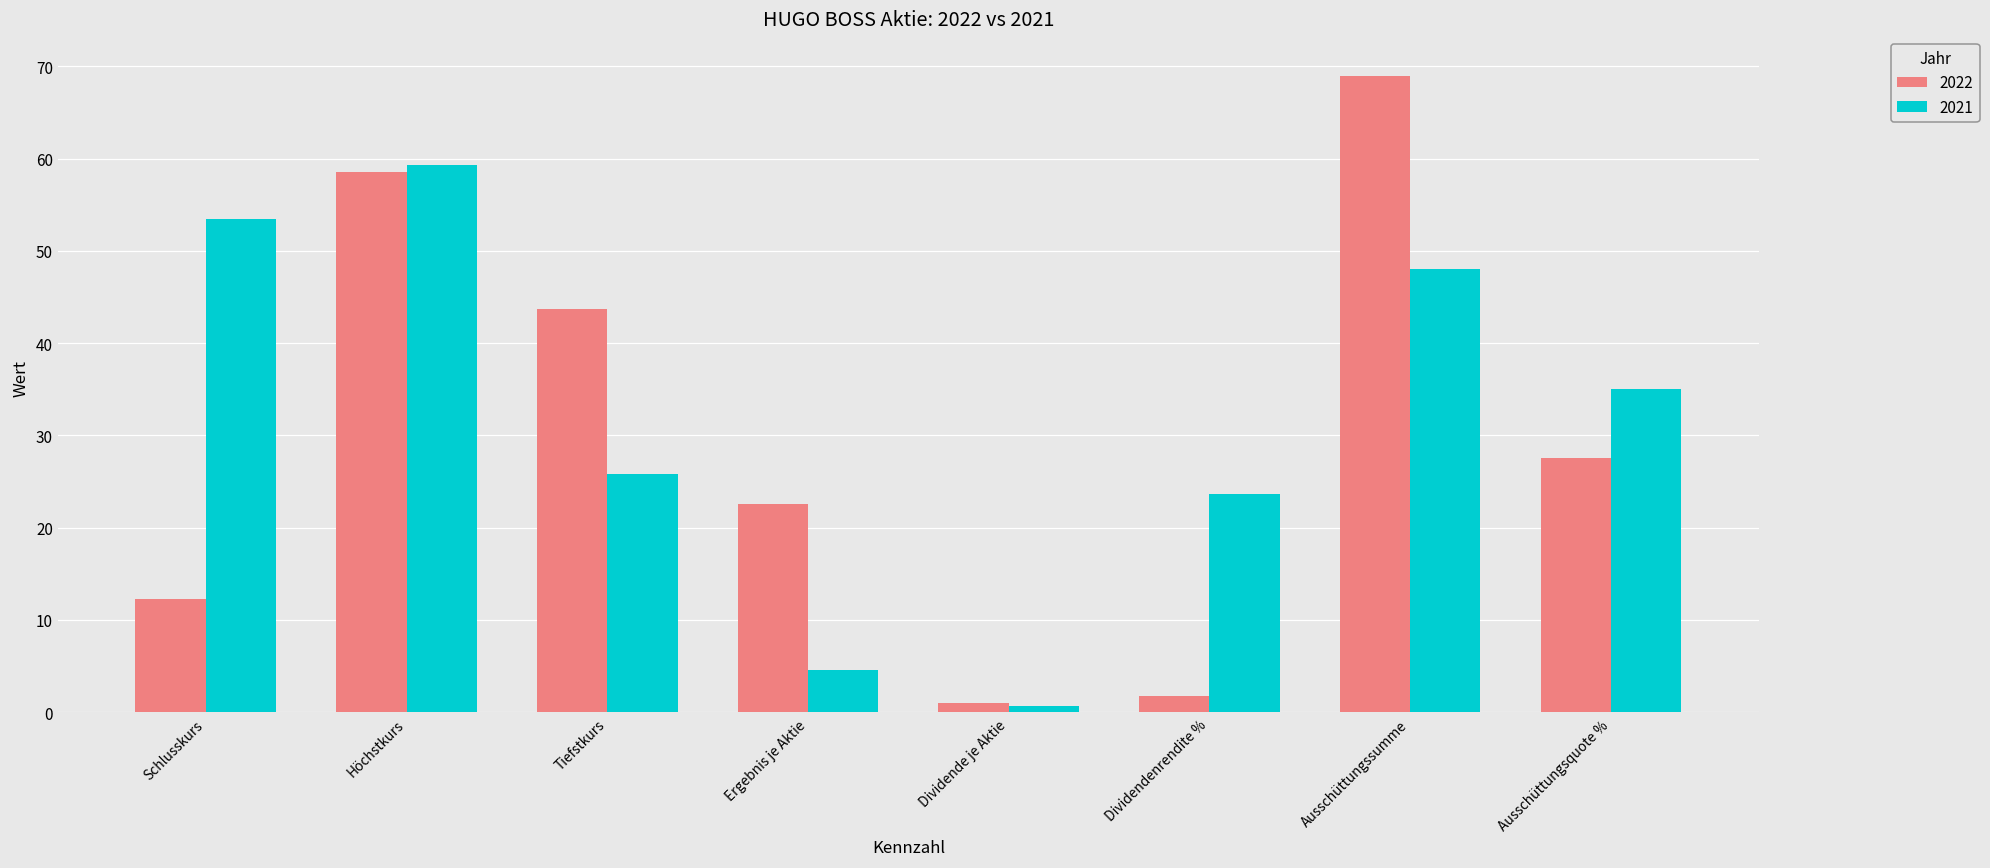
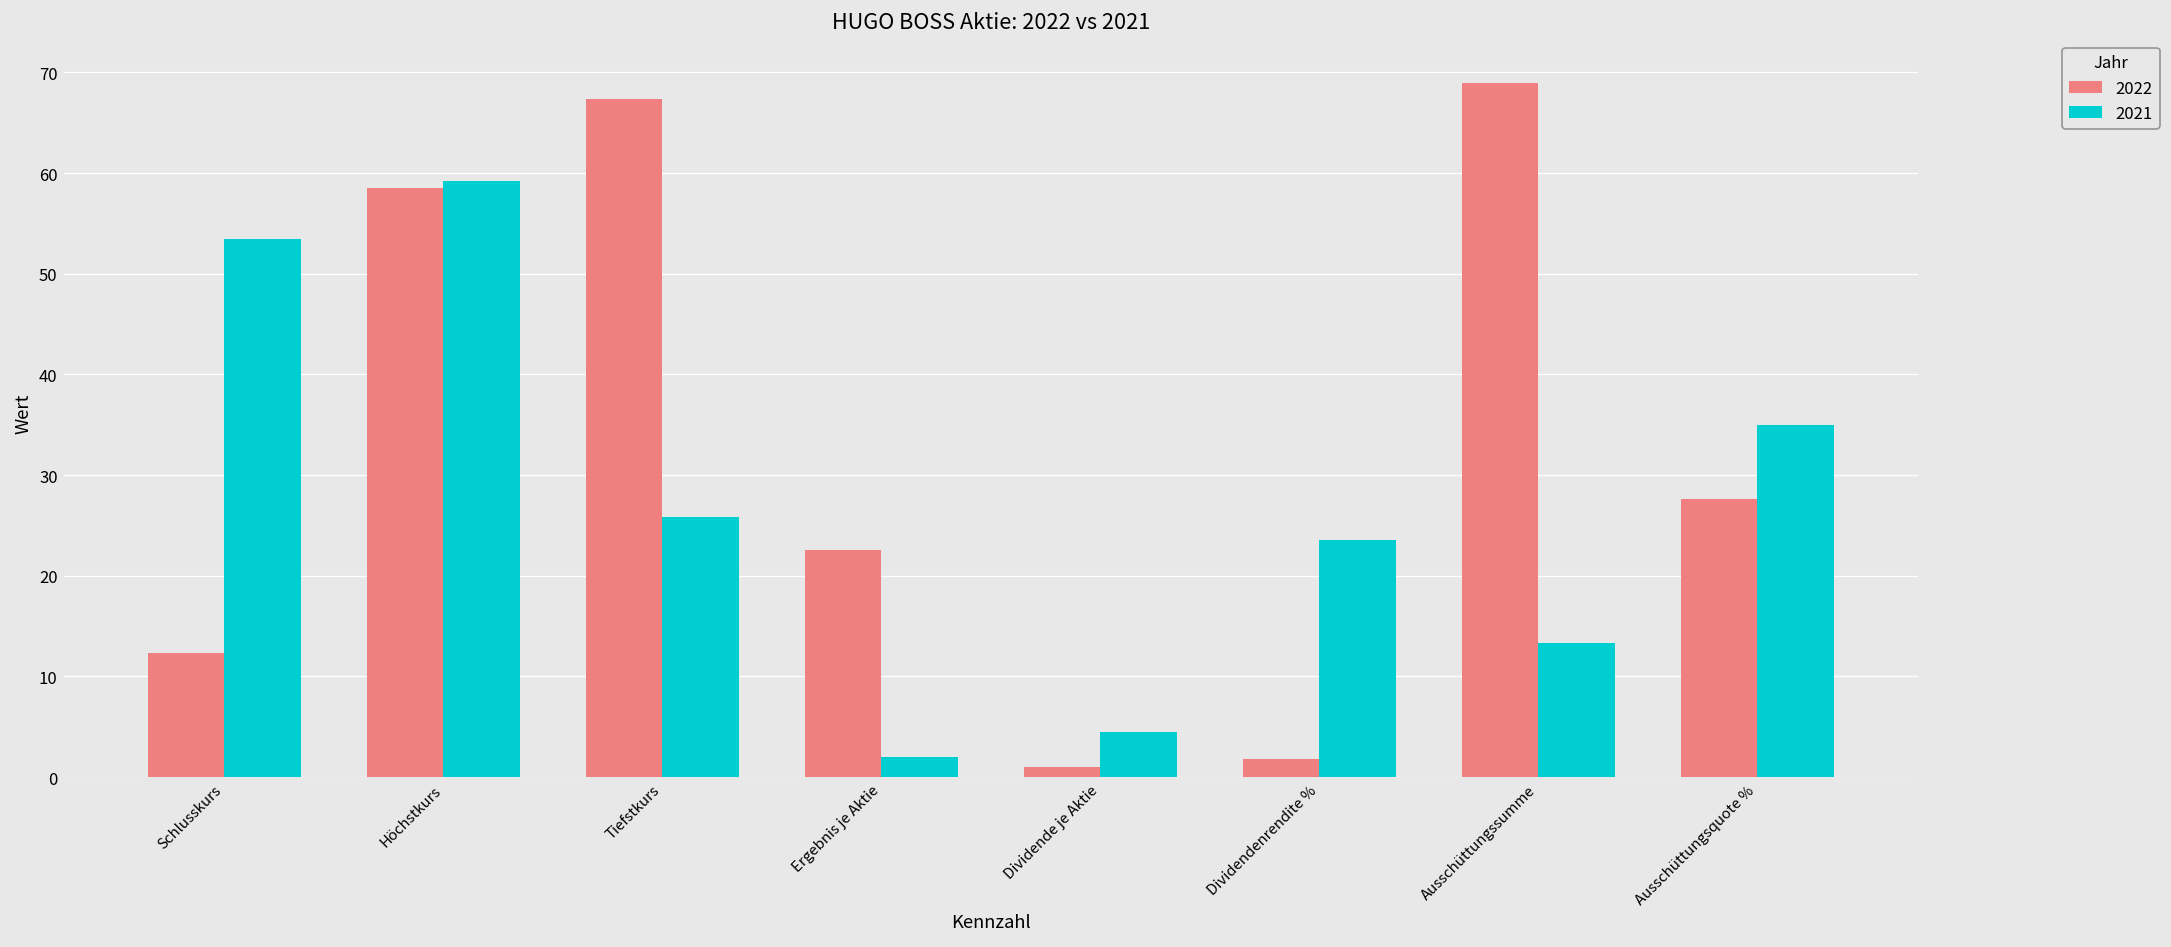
2022, Tiefstkurs: 44 -> 67
2021, Ergebnis je Aktie: 5 -> 2
2021, Dividende je Aktie: 1 -> 5
2021, Ausschüttungssumme: 48 -> 13
